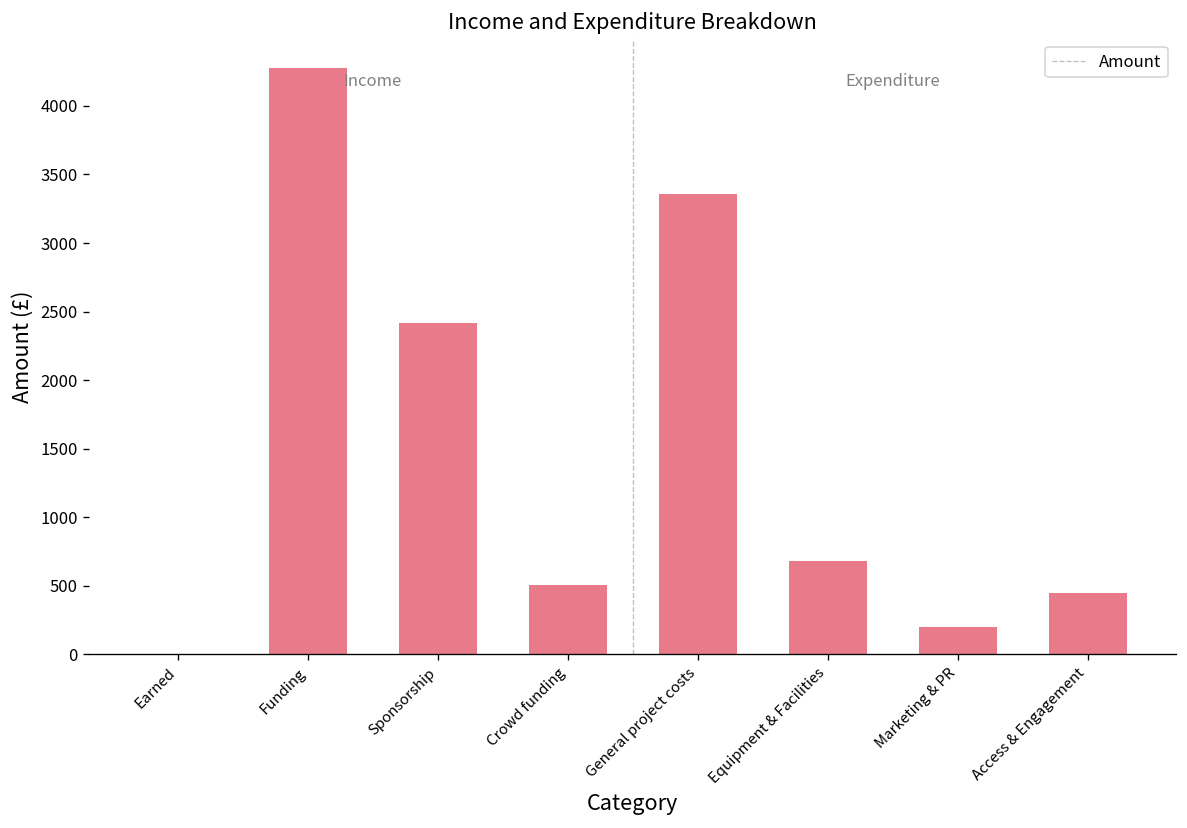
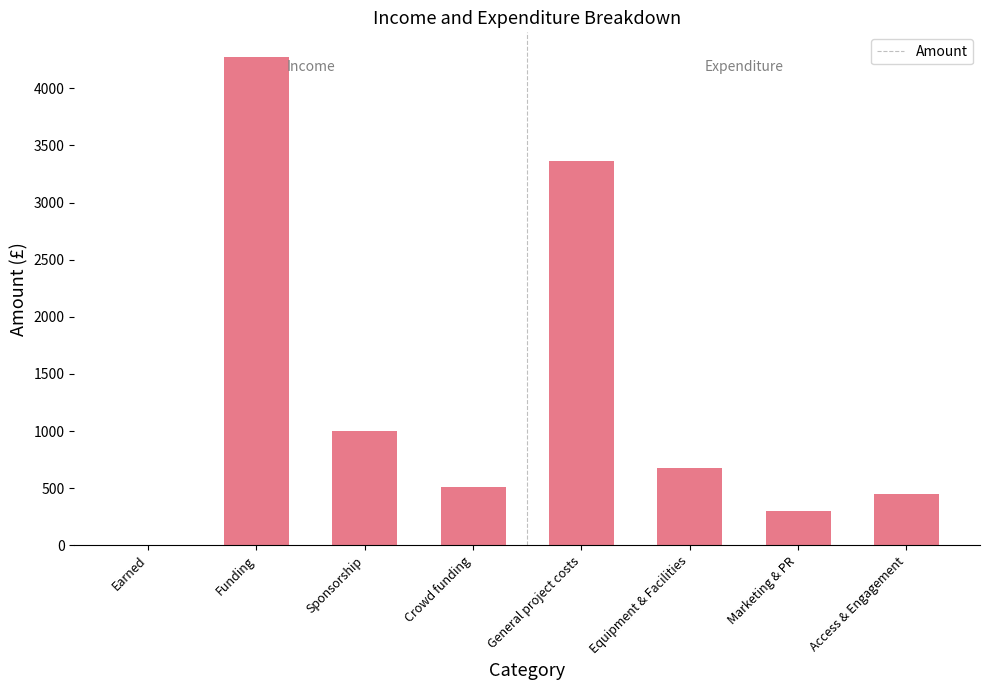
Sponsorship: 2420 -> 1000
Marketing & PR: 200 -> 300
